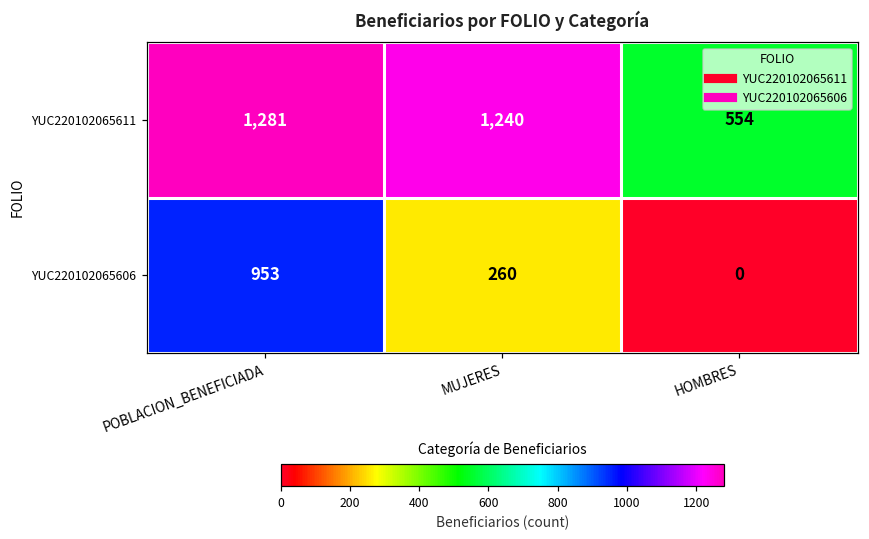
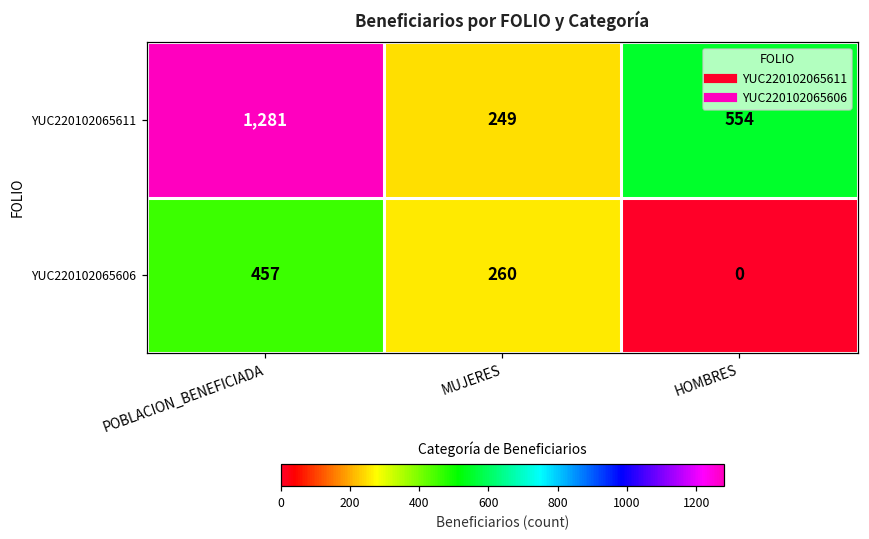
YUC220102065611, MUJERES: 1,240 -> 249
YUC220102065606, POBLACION_BENEFICIADA: 953 -> 457
